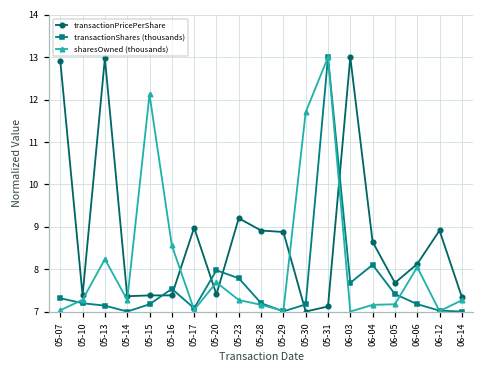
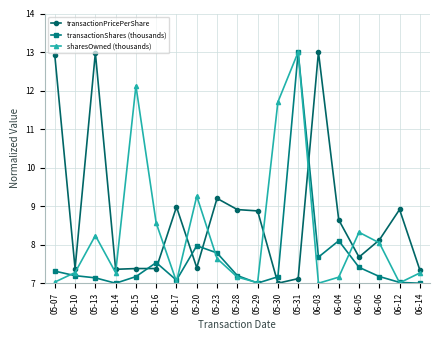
sharesOwned (thousands), 05-20: 7.7 -> 9.3
sharesOwned (thousands), 05-23: 7.3 -> 7.6
sharesOwned (thousands), 06-05: 7.2 -> 8.3
